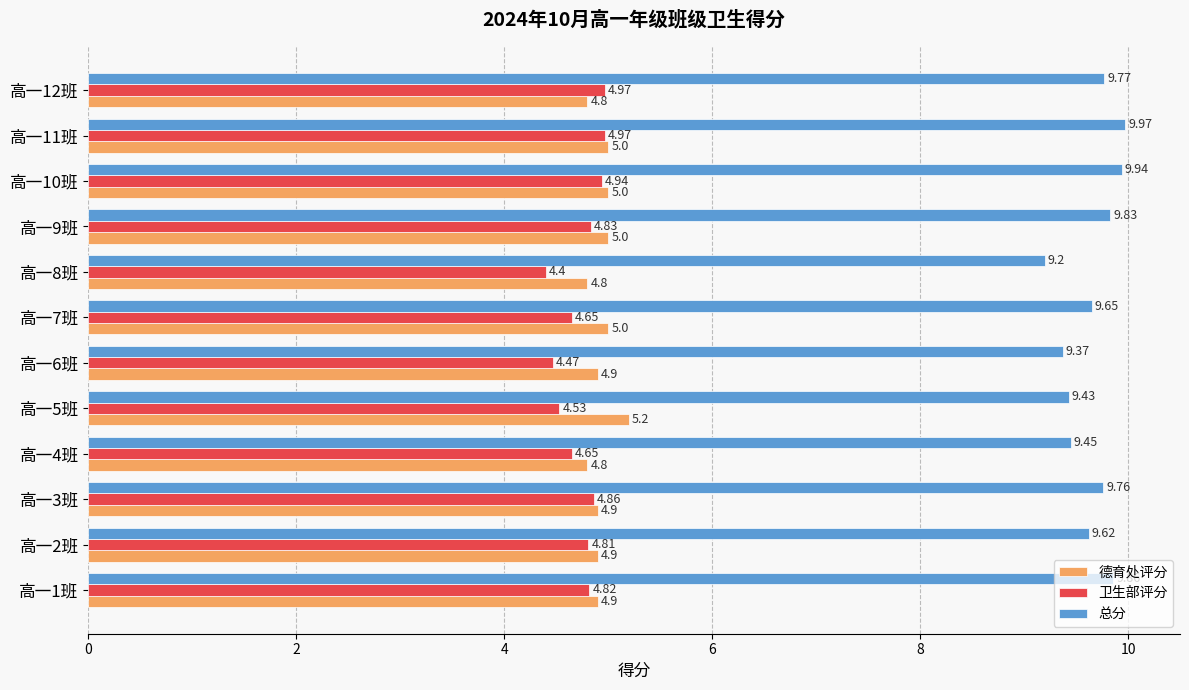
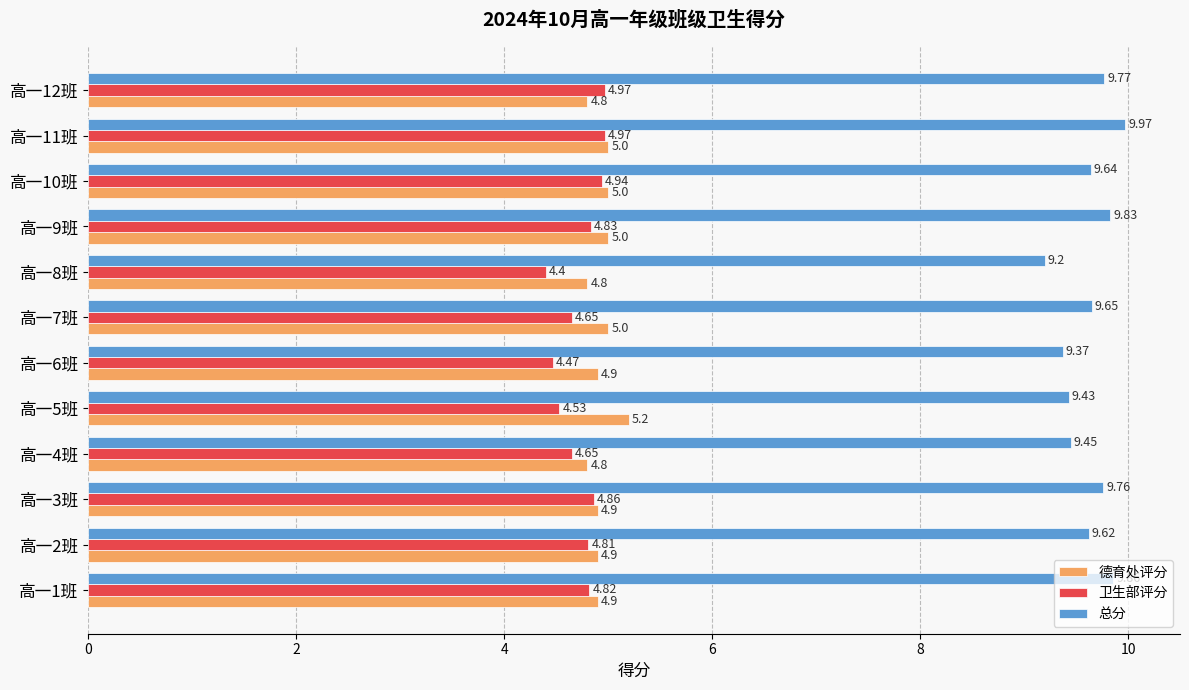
总分, 高一10班: 9.94 -> 9.64
